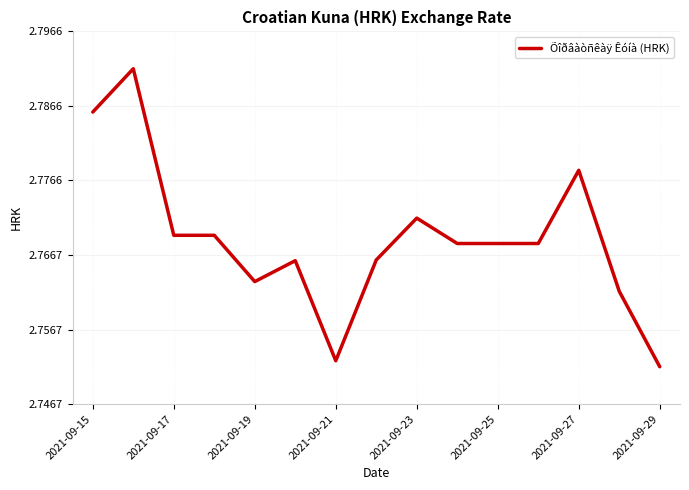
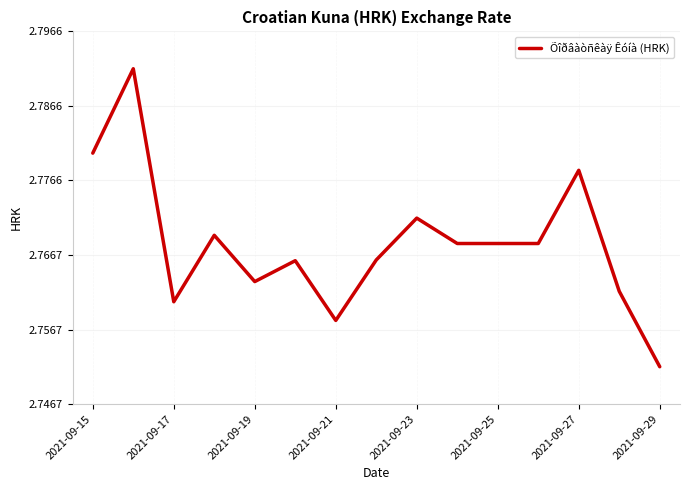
2021-09-15: 2.786 -> 2.780
2021-09-17: 2.769 -> 2.760
2021-09-21: 2.753 -> 2.758
